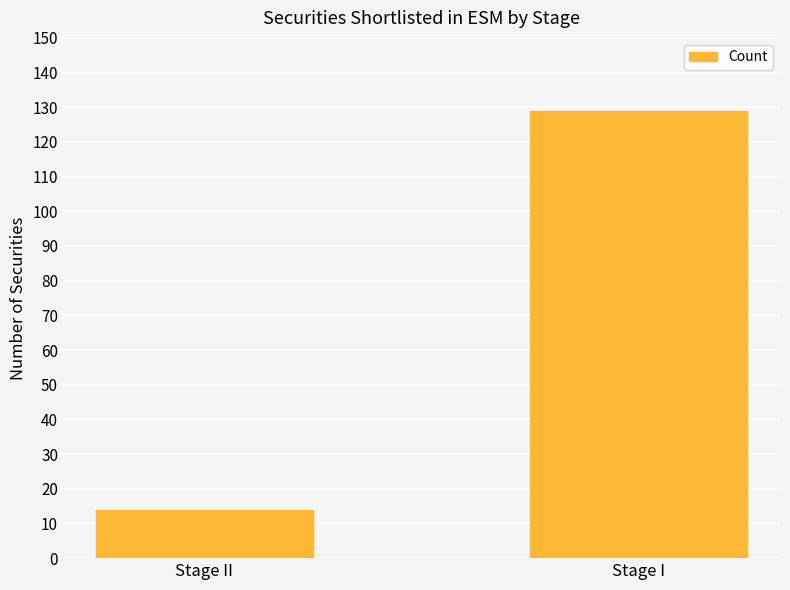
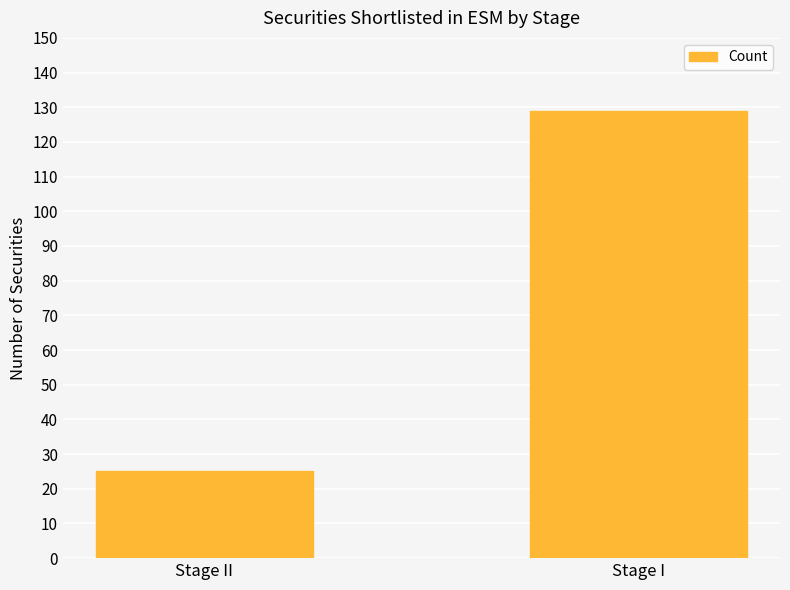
Stage II: 14 -> 25
